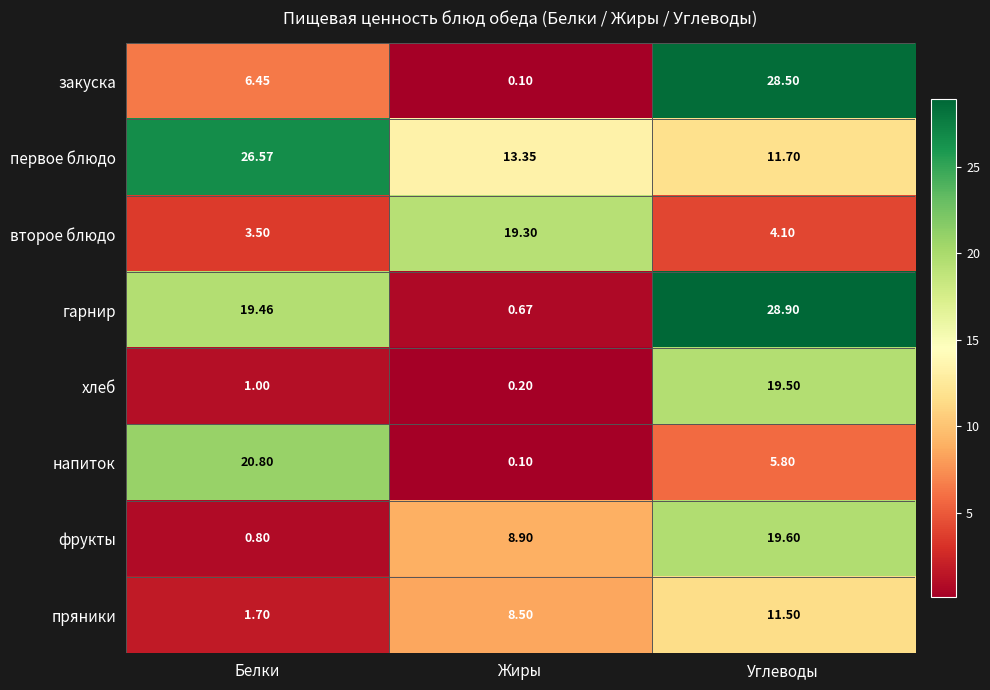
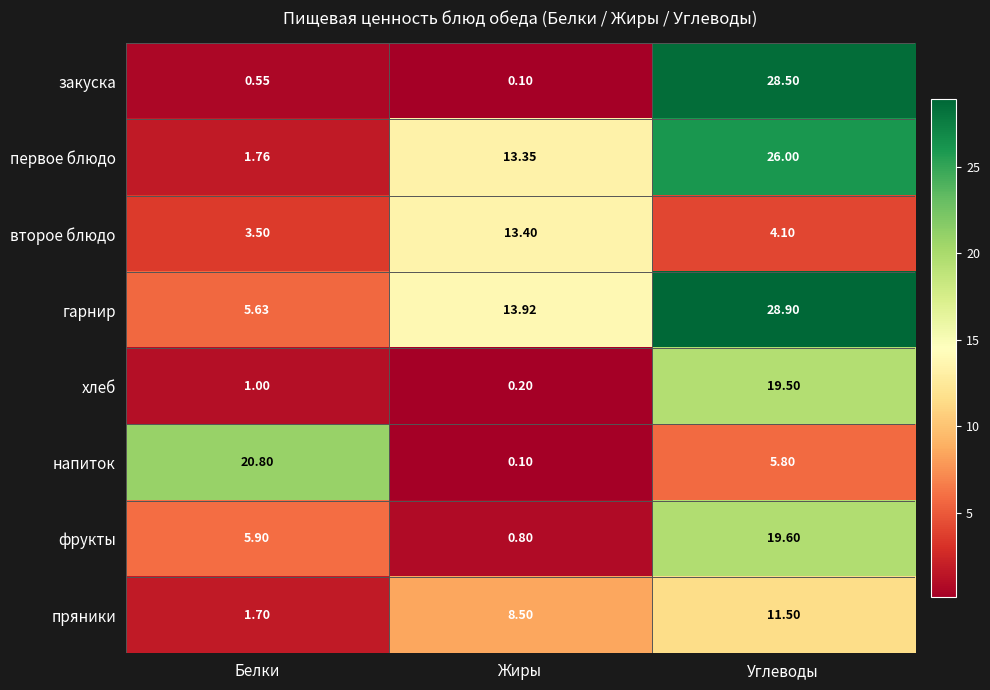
закуска, Белки: 6.45 -> 0.55
первое блюдо, Белки: 26.57 -> 1.76
первое блюдо, Углеводы: 11.70 -> 26.00
второе блюдо, Жиры: 19.30 -> 13.40
гарнир, Белки: 19.46 -> 5.63
гарнир, Жиры: 0.67 -> 13.92
фрукты, Белки: 0.80 -> 5.90
фрукты, Жиры: 8.90 -> 0.80
